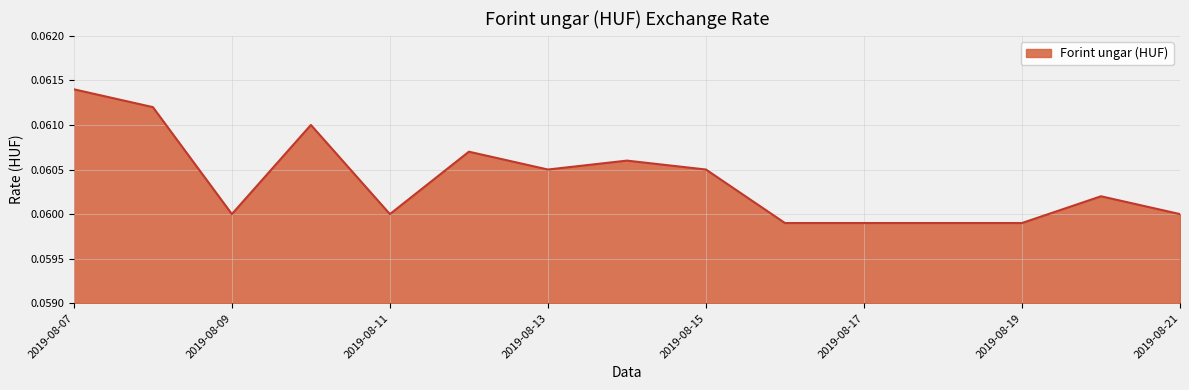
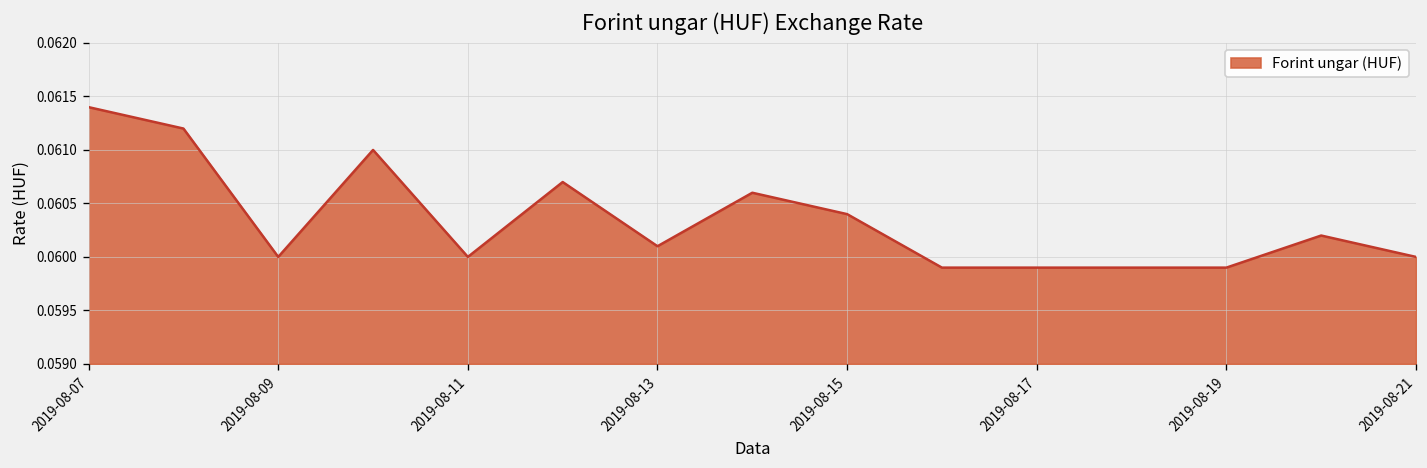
2019-08-13: 0.0605 -> 0.0601
2019-08-15: 0.0605 -> 0.0604
